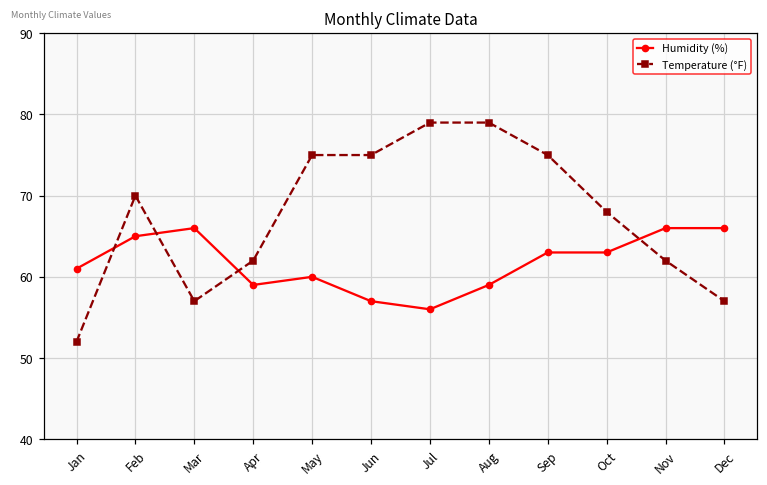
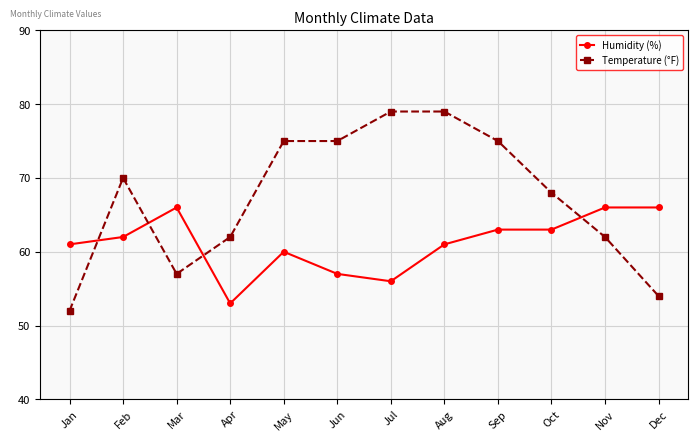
Humidity (%), Feb: 65 -> 62
Humidity (%), Apr: 59 -> 53
Humidity (%), Aug: 59 -> 61
Temperature (°F), Dec: 57 -> 54
